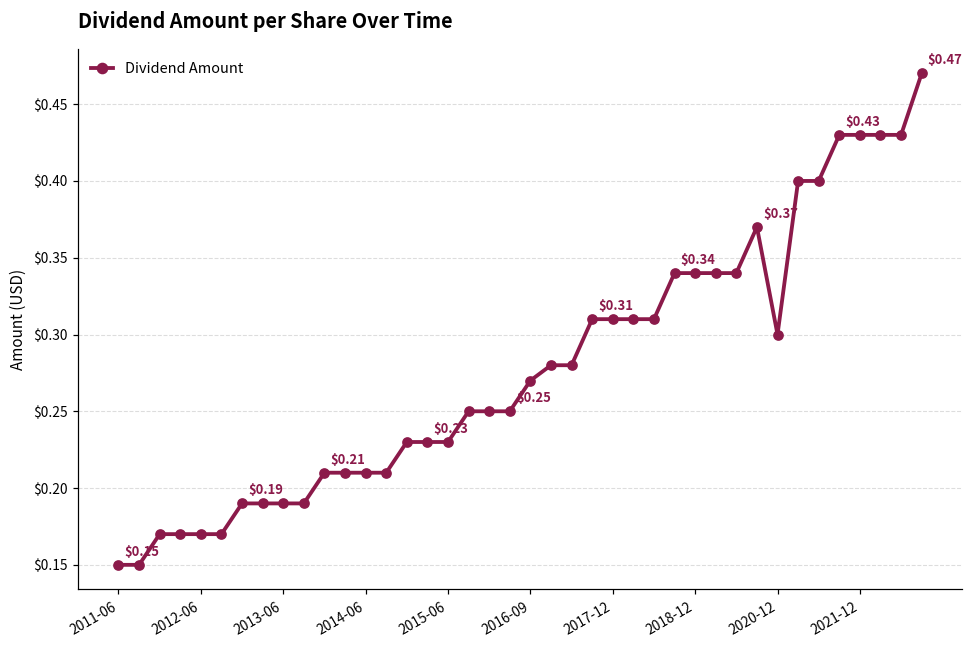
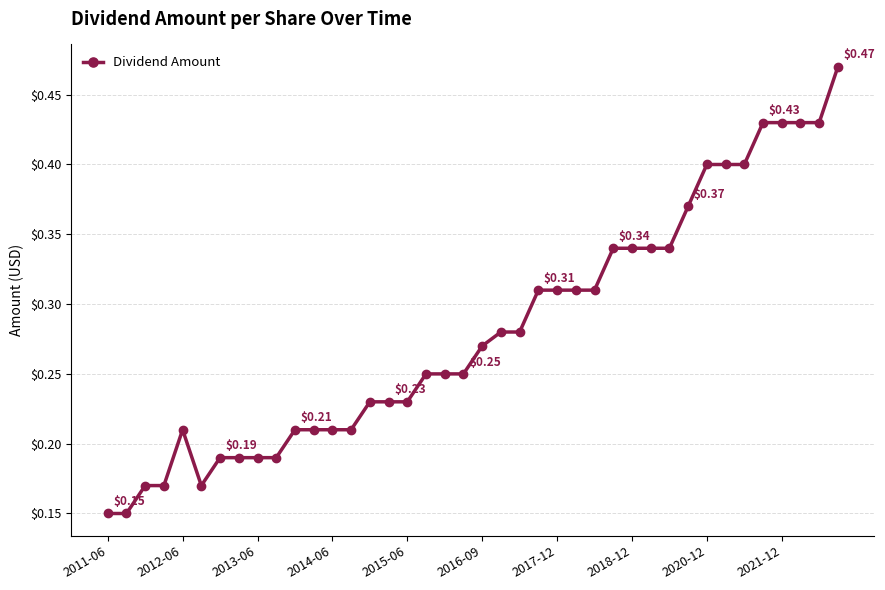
2012-06: $0.17 -> $0.21
2020-12: $0.3 -> $0.4
